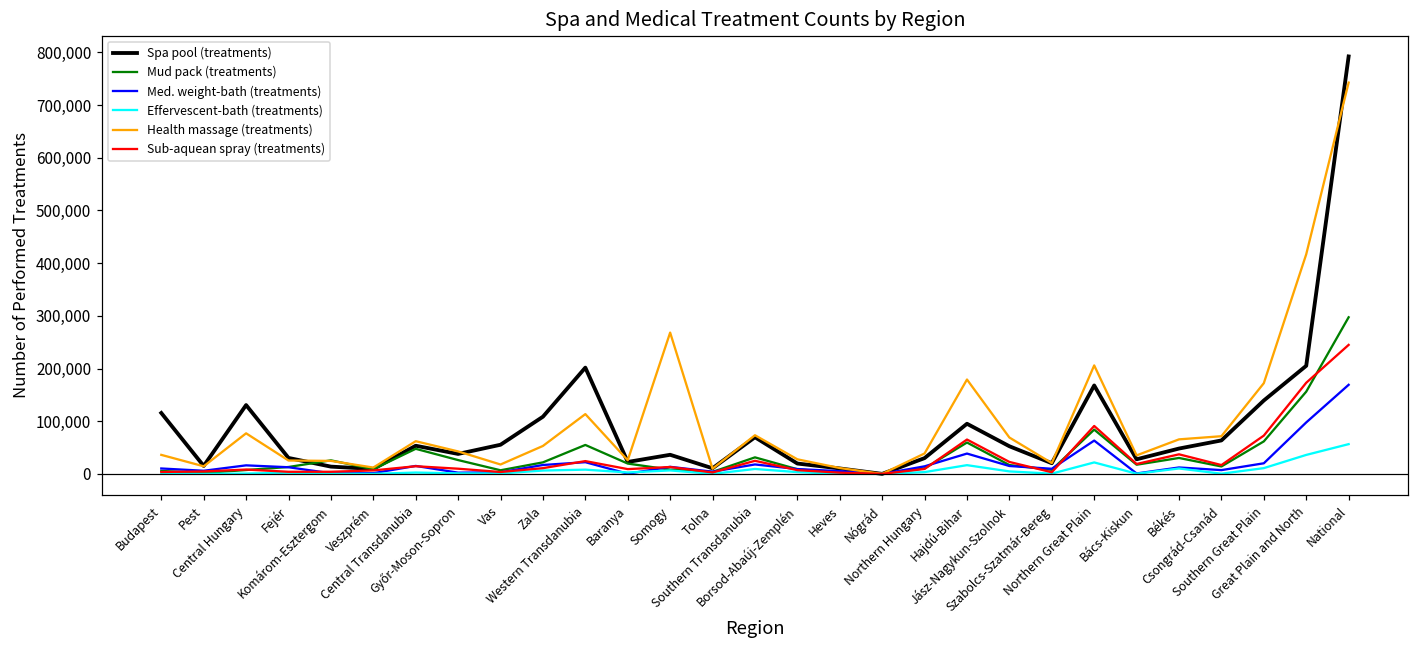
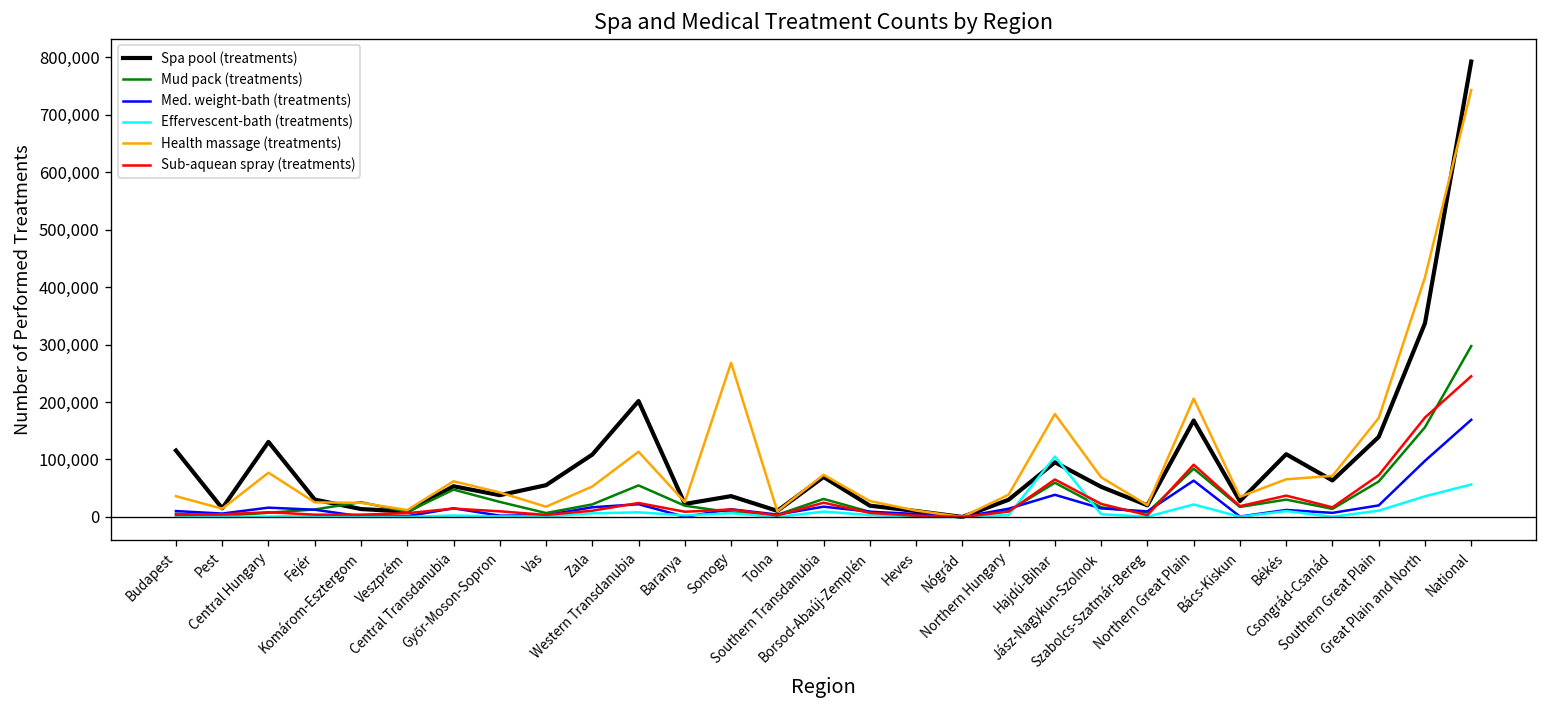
Effervescent-bath (treatments), Hajdú-Bihar: 20,000 -> 110,000
Spa pool (treatments), Békés: 50,000 -> 110,000
Spa pool (treatments), Great Plain and North: 210,000 -> 340,000
